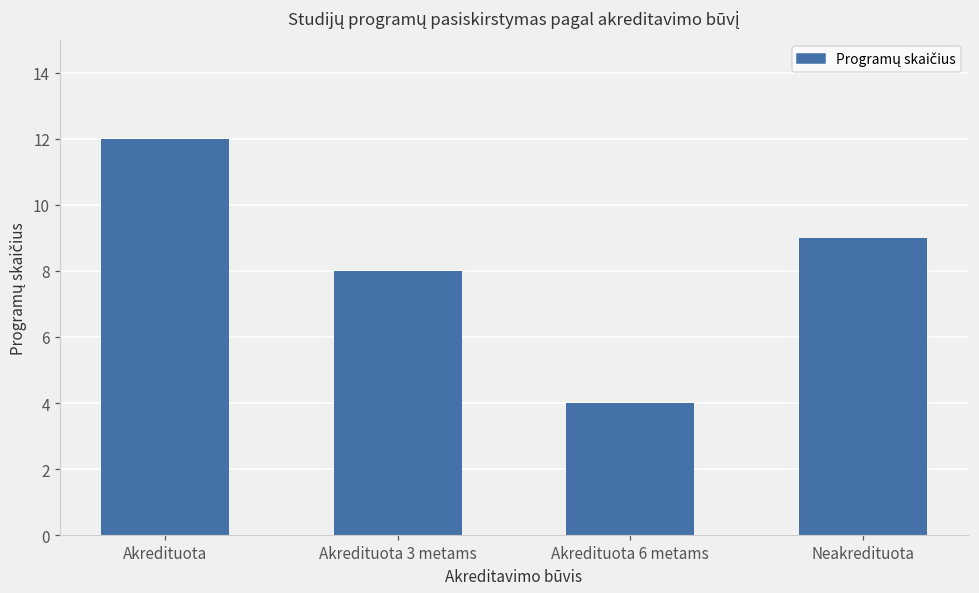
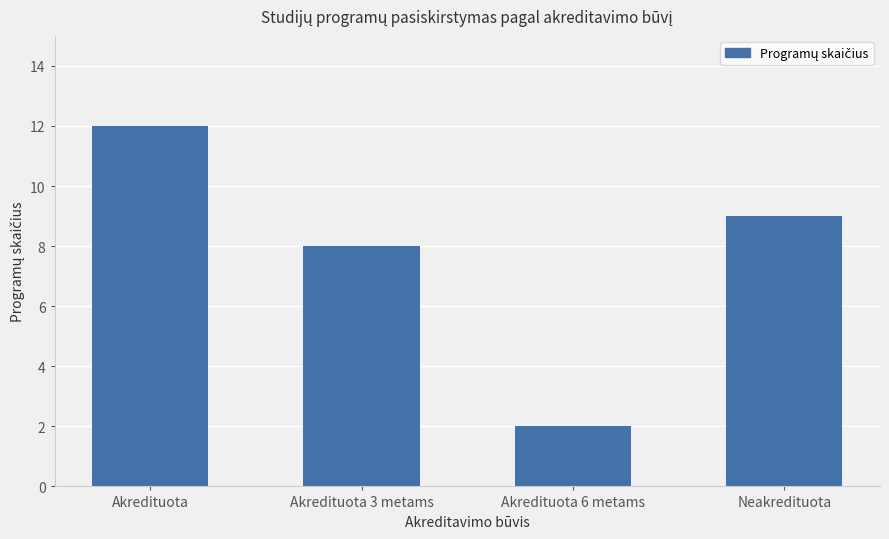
Akredituota 6 metams: 4 -> 2
